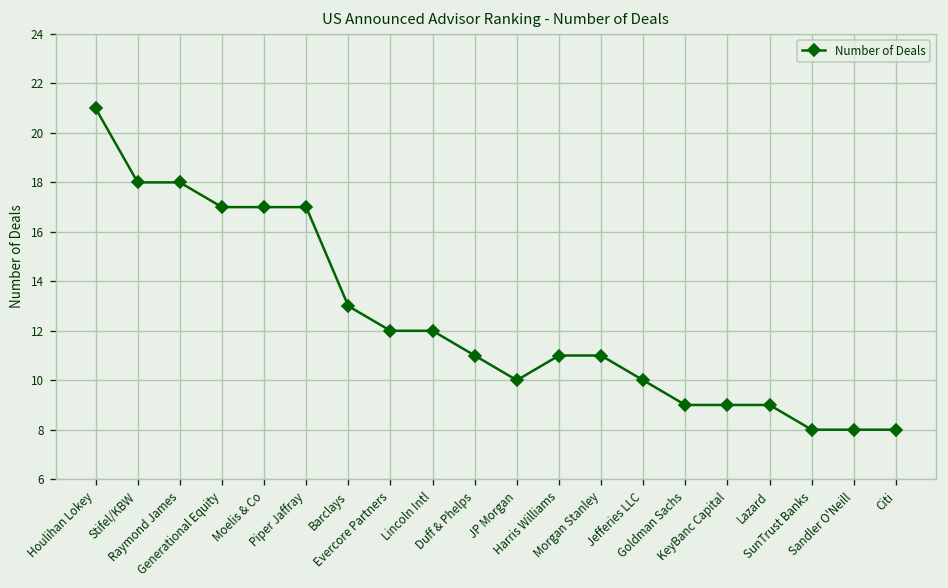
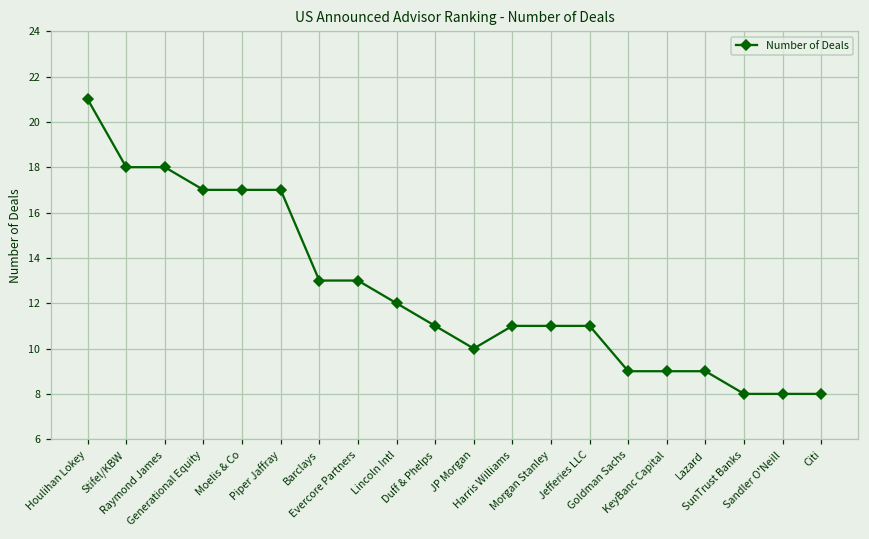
Evercore Partners: 12 -> 13
Jefferies LLC: 10 -> 11
